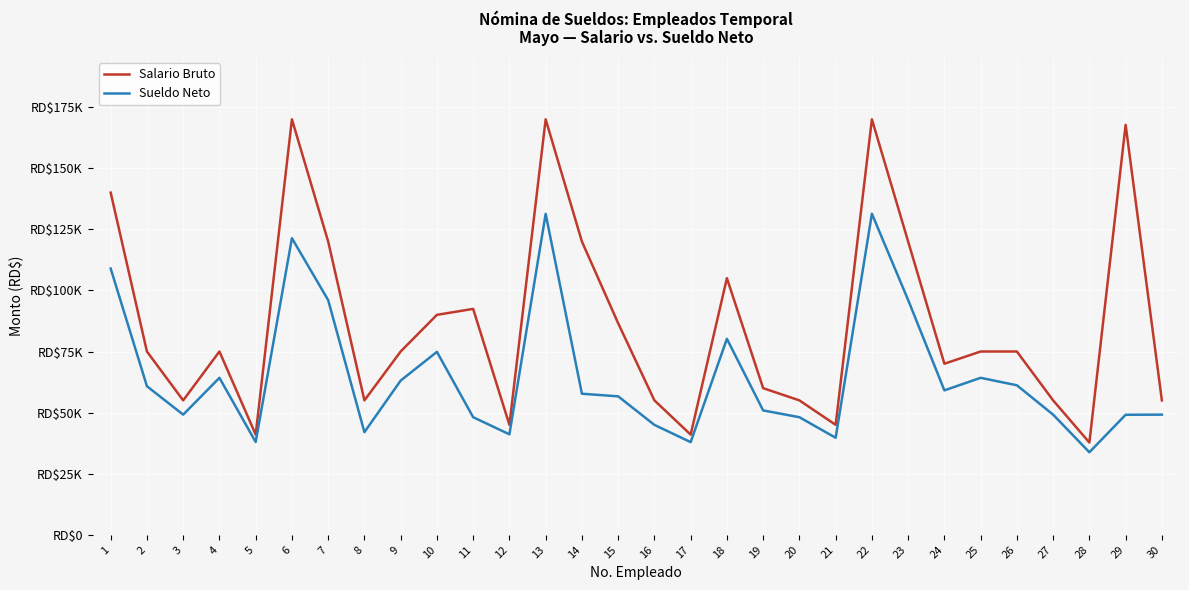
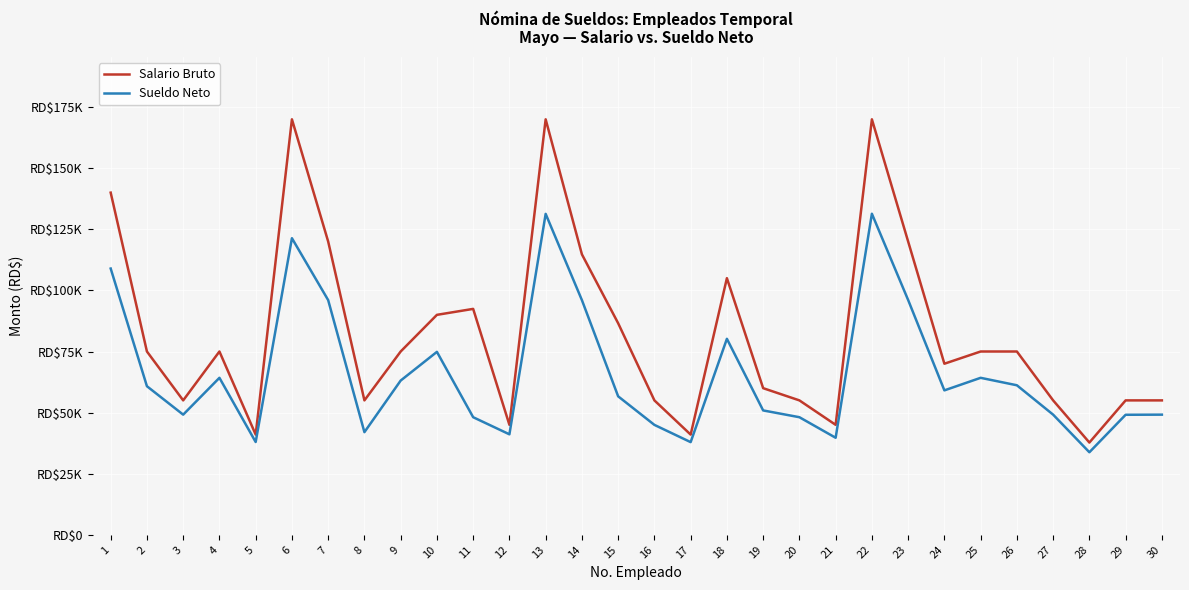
Salario Bruto, 14: RD$120000 -> RD$115000
Sueldo Neto, 14: RD$58000 -> RD$96000
Salario Bruto, 29: RD$168000 -> RD$55000
